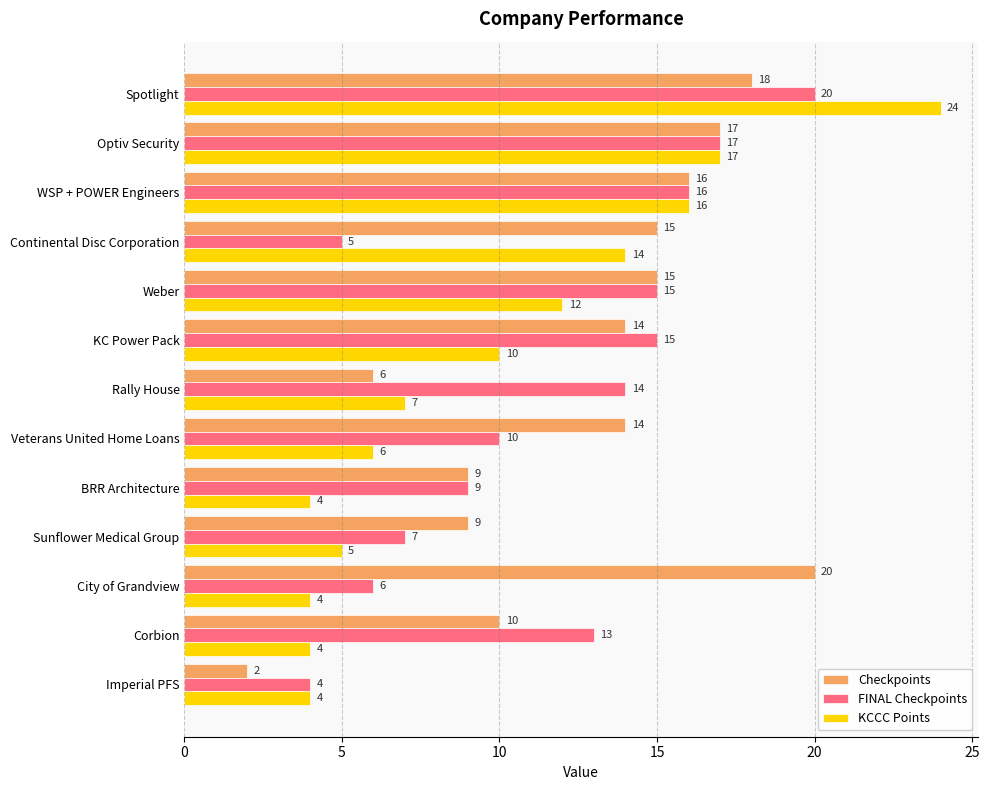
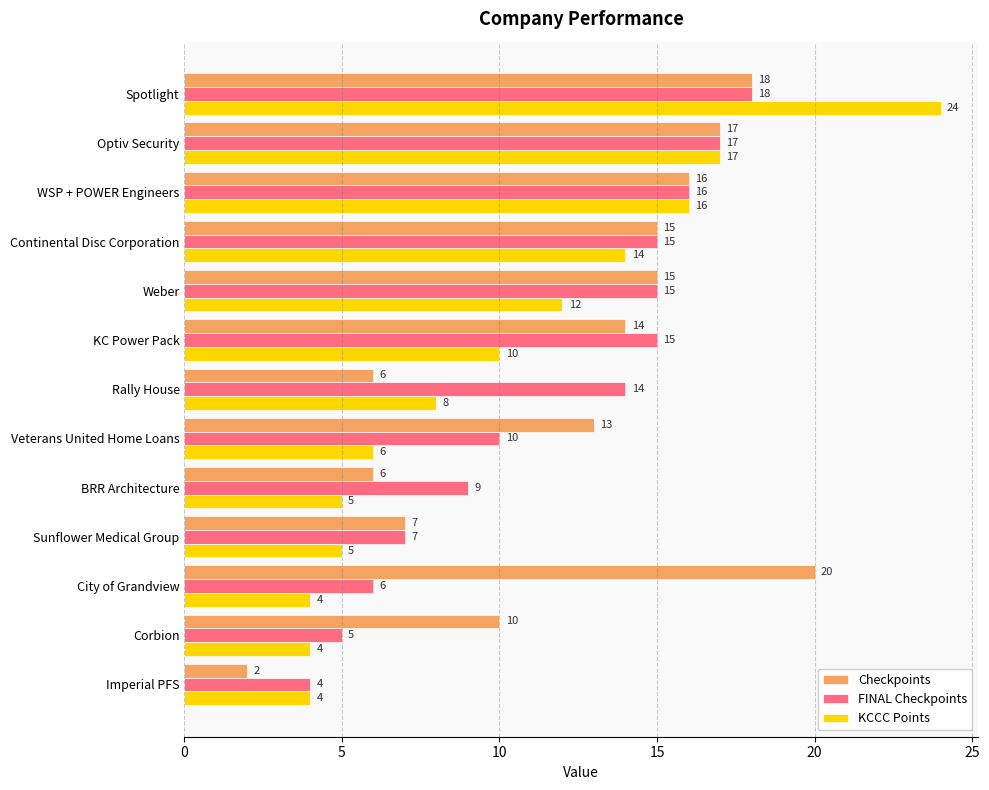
FINAL Checkpoints, Spotlight: 20 -> 18
FINAL Checkpoints, Continental Disc Corporation: 5 -> 15
KCCC Points, Rally House: 7 -> 8
Checkpoints, Veterans United Home Loans: 14 -> 13
Checkpoints, BRR Architecture: 9 -> 6
KCCC Points, BRR Architecture: 4 -> 5
Checkpoints, Sunflower Medical Group: 9 -> 7
FINAL Checkpoints, Corbion: 13 -> 5
